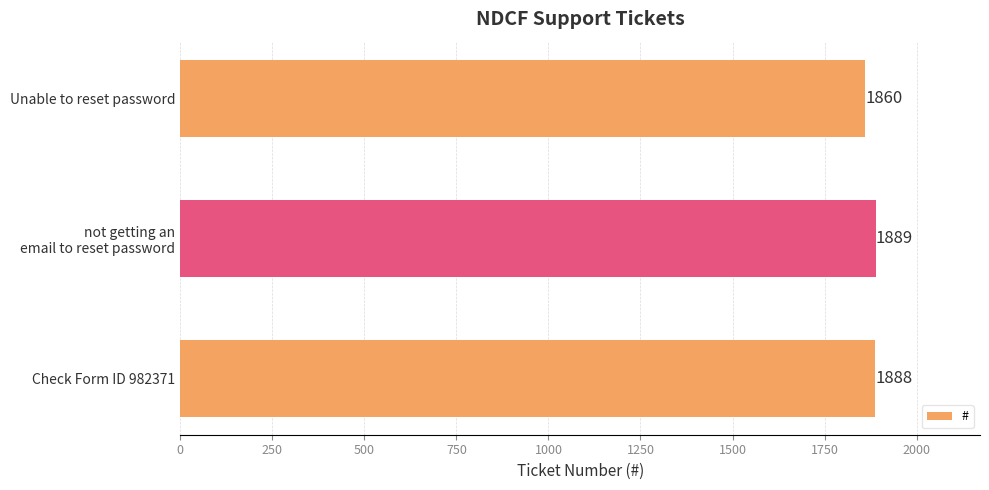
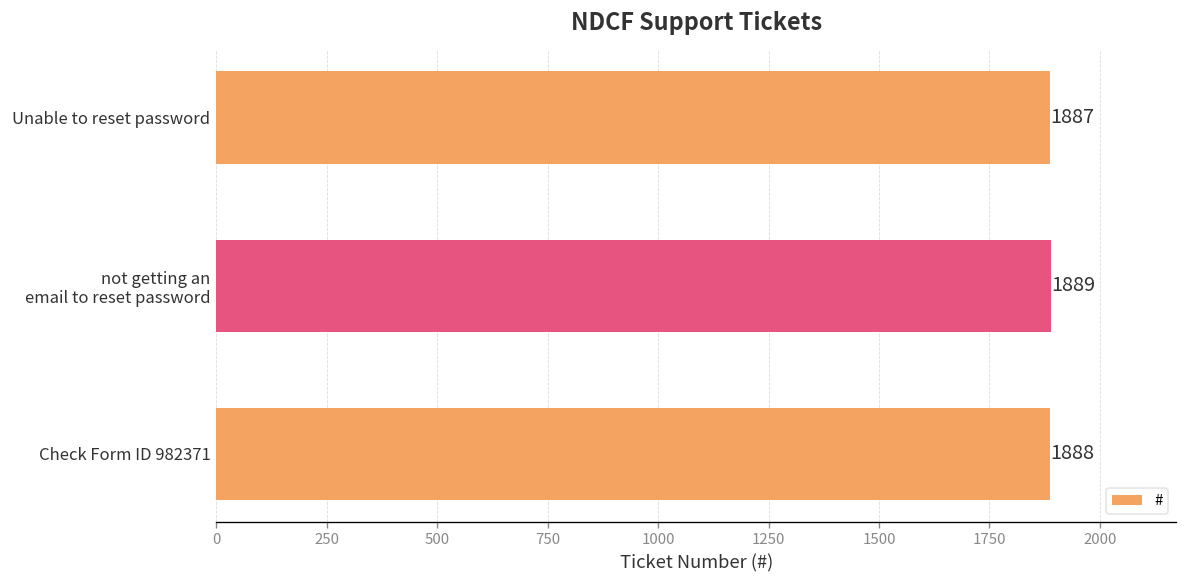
Unable to reset password: 1860 -> 1887
